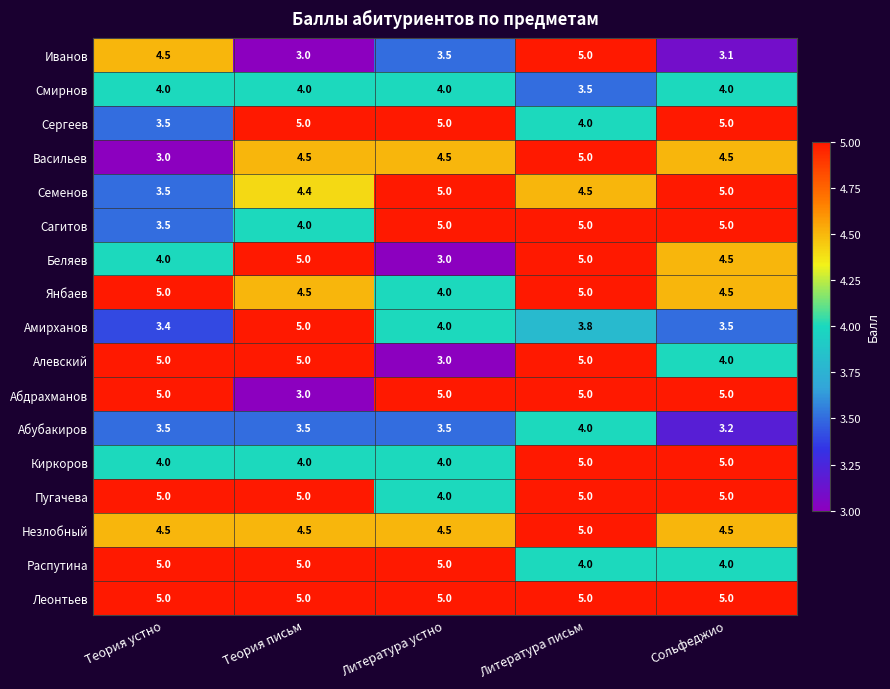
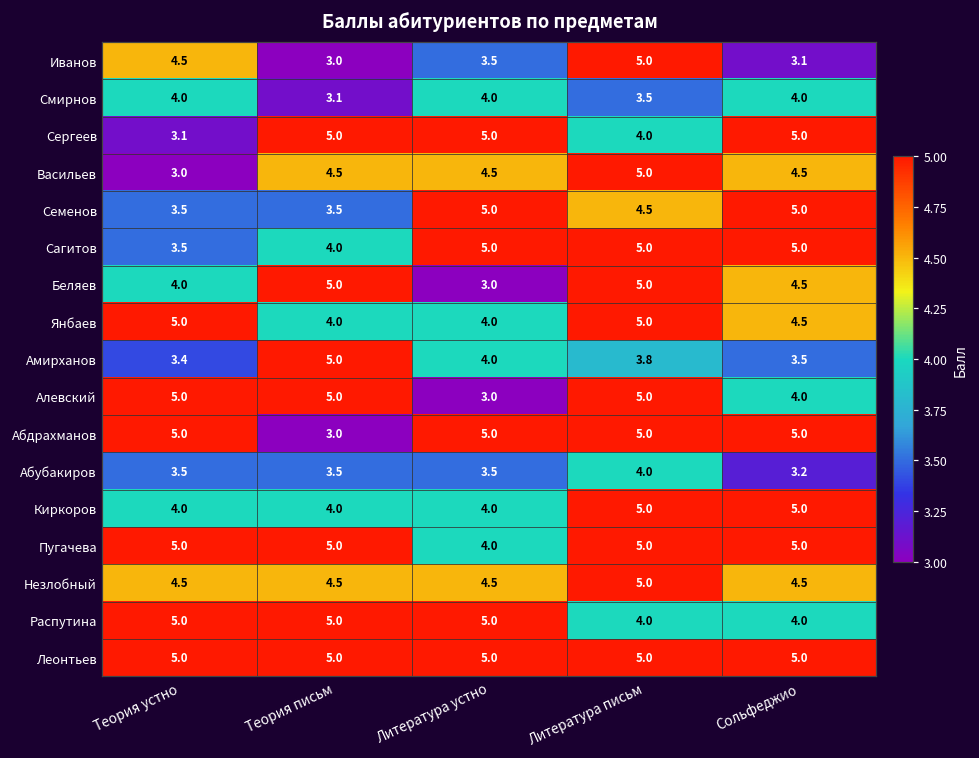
Смирнов, Теория письм: 4.0 -> 3.1
Сергеев, Теория устно: 3.5 -> 3.1
Семенов, Теория письм: 4.4 -> 3.5
Янбаев, Теория письм: 4.5 -> 4.0
